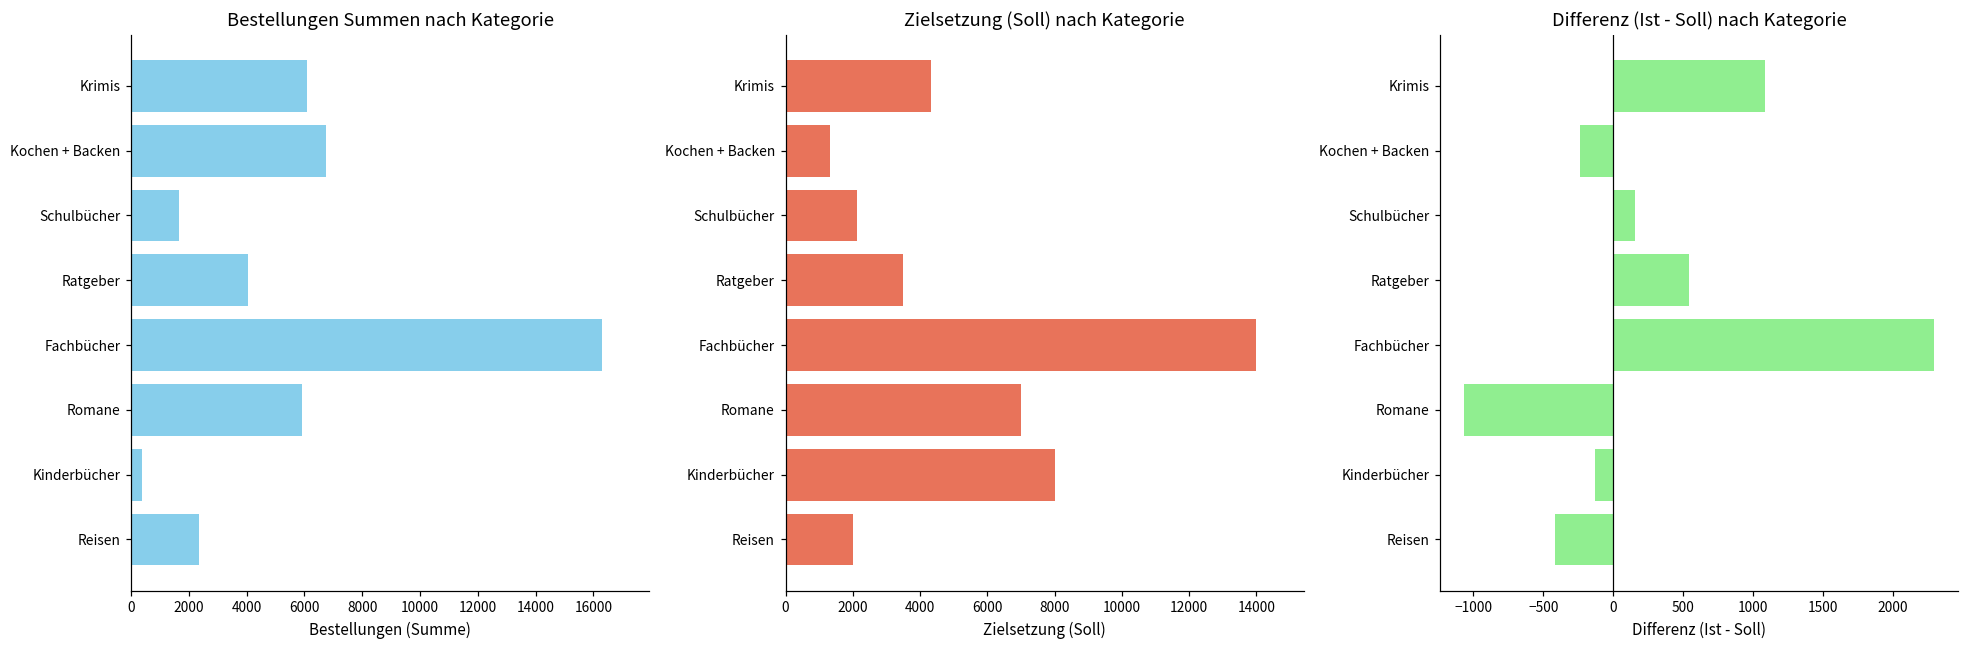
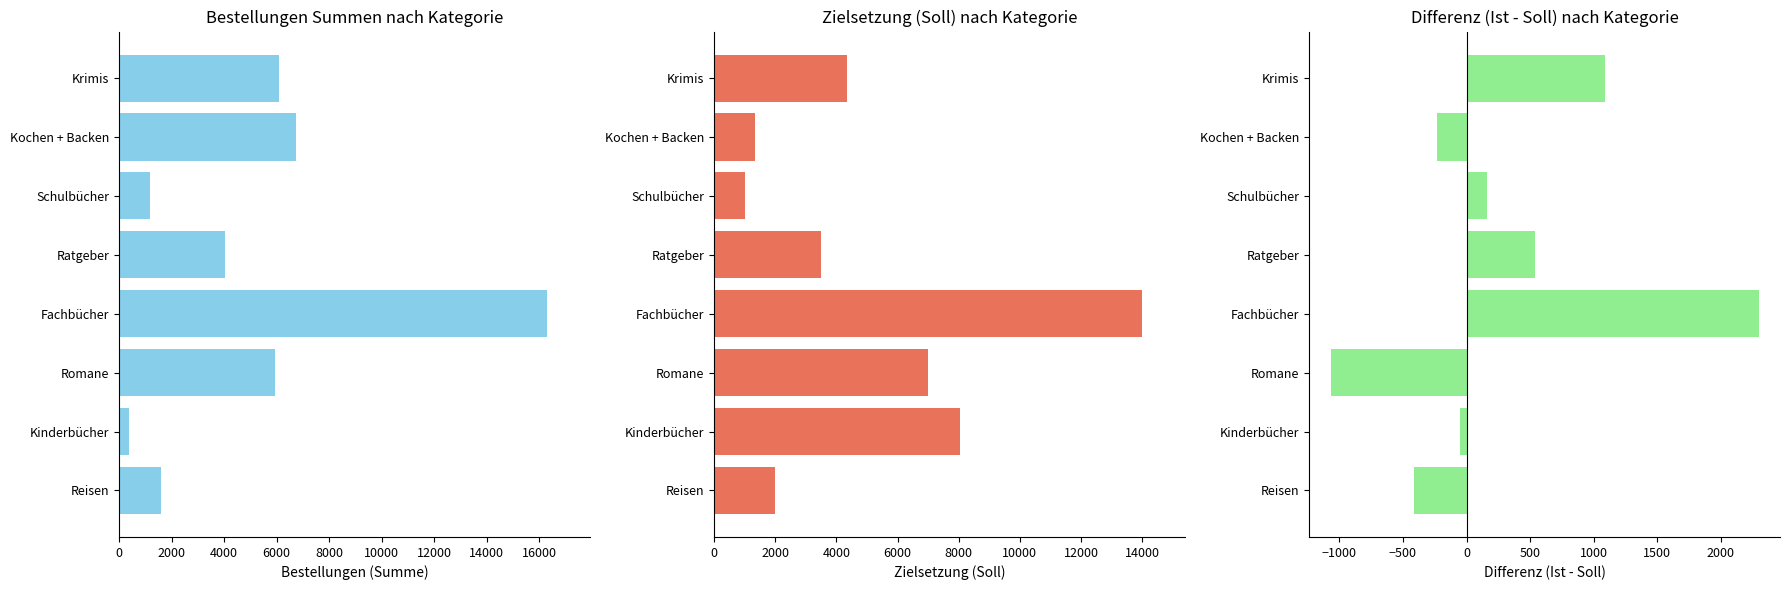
Bestellungen Summen nach Kategorie, Schulbücher: 1700 -> 1200
Bestellungen Summen nach Kategorie, Reisen: 2400 -> 1600
Zielsetzung (Soll) nach Kategorie, Schulbücher: 2100 -> 1000
Differenz (Ist - Soll) nach Kategorie, Kinderbücher: -130 -> -50
